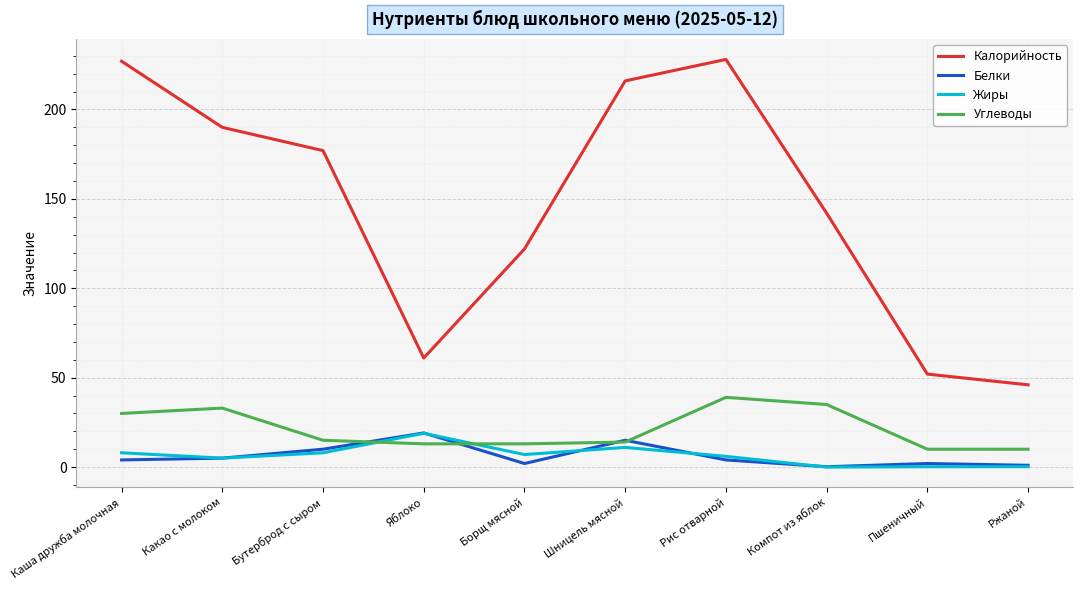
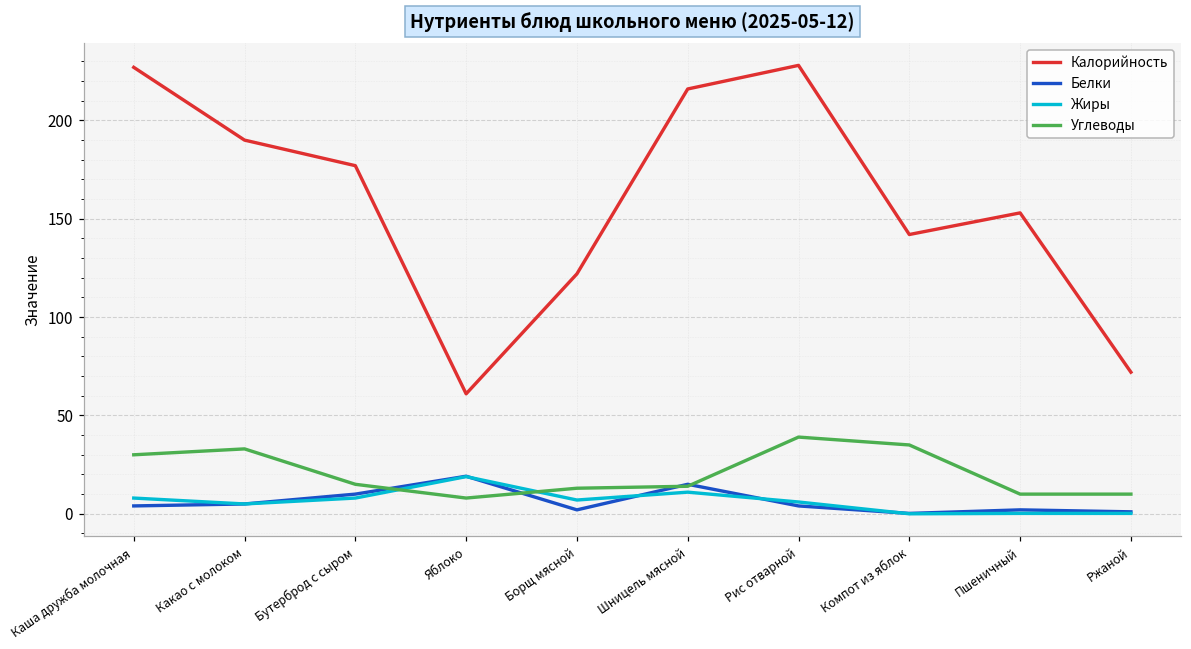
Углеводы, Яблоко: 13 -> 8
Калорийность, Пшеничный: 52 -> 153
Калорийность, Ржаной: 46 -> 72
